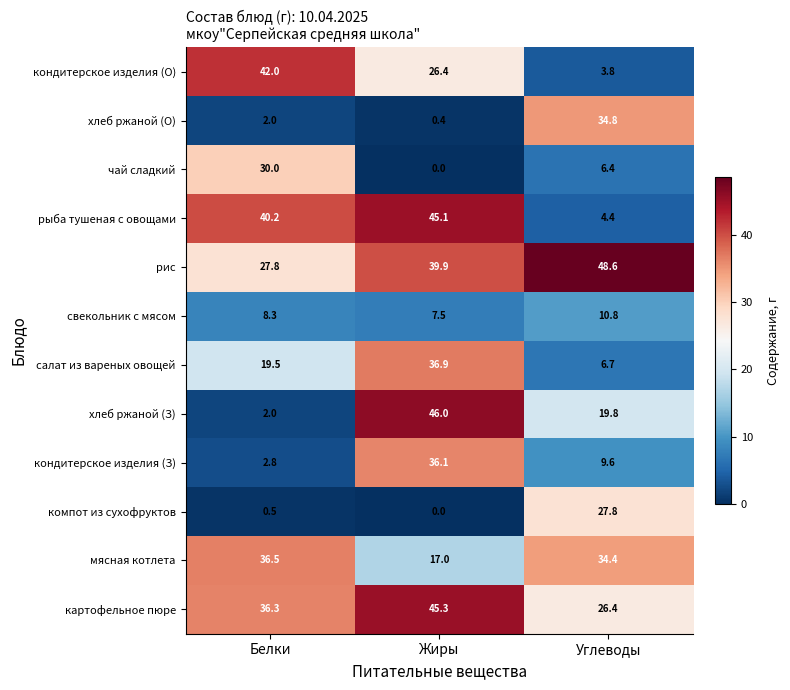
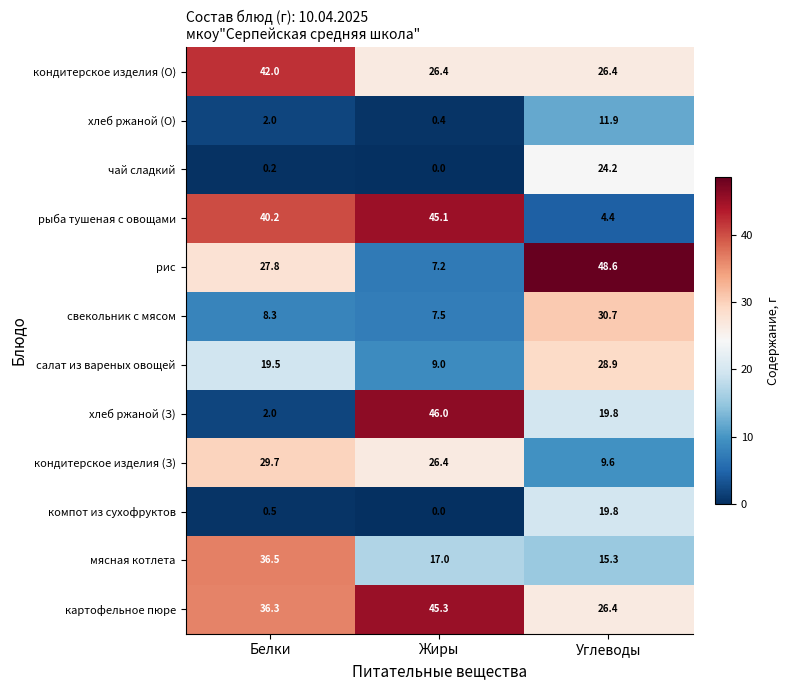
кондитерское изделия (О), Углеводы: 3.8 -> 26.4
хлеб ржаной (О), Углеводы: 34.8 -> 11.9
чай сладкий, Белки: 30.0 -> 0.2
чай сладкий, Углеводы: 6.4 -> 24.2
рис, Жиры: 39.9 -> 7.2
свекольник с мясом, Углеводы: 10.8 -> 30.7
салат из вареных овощей, Жиры: 36.9 -> 9.0
салат из вареных овощей, Углеводы: 6.7 -> 28.9
кондитерское изделия (З), Белки: 2.8 -> 29.7
кондитерское изделия (З), Жиры: 36.1 -> 26.4
компот из сухофруктов, Углеводы: 27.8 -> 19.8
мясная котлета, Углеводы: 34.4 -> 15.3
